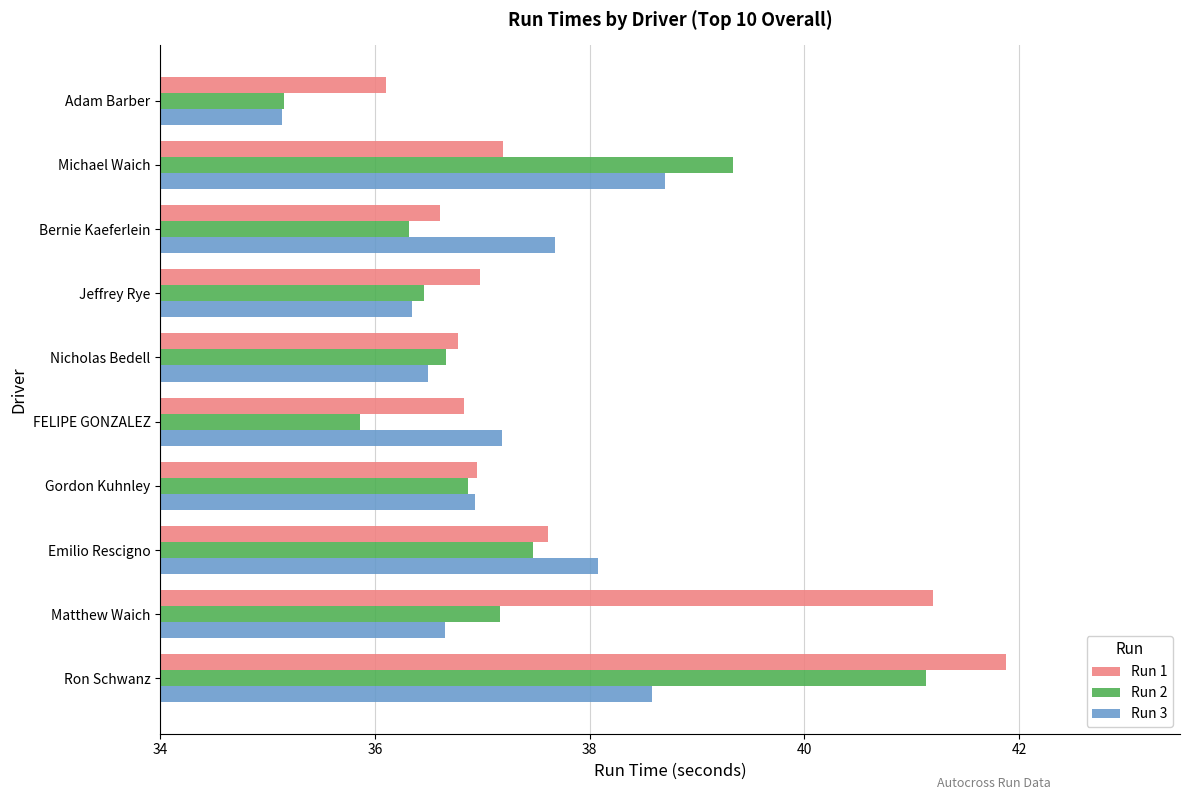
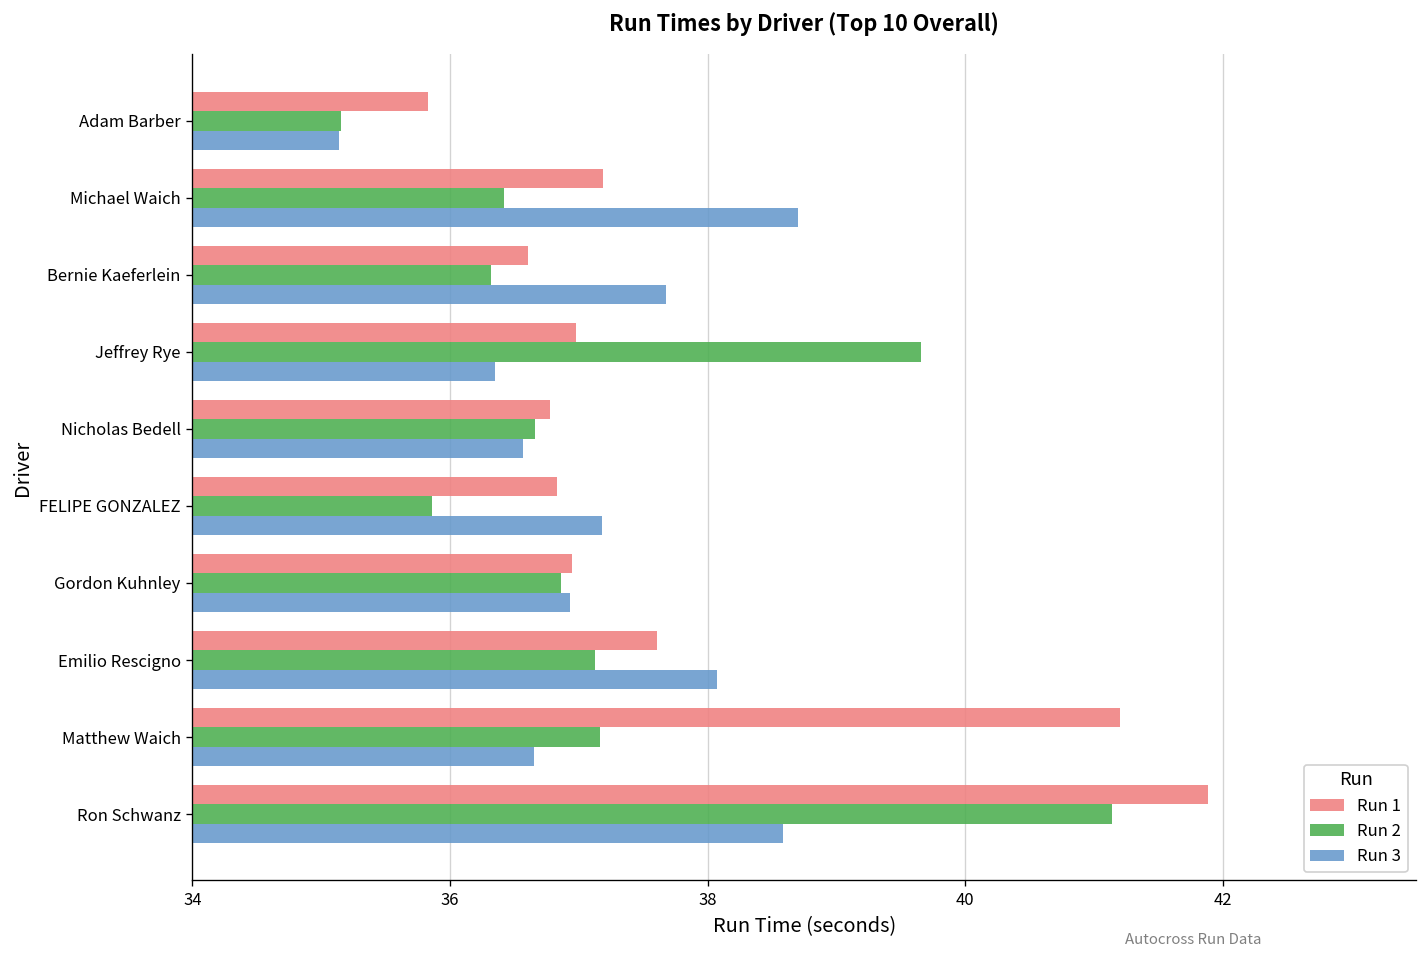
Run 1, Adam Barber: 36.10 -> 35.83
Run 2, Michael Waich: 39.34 -> 36.42
Run 2, Jeffrey Rye: 36.45 -> 39.66
Run 3, Nicholas Bedell: 36.49 -> 36.57
Run 2, Emilio Rescigno: 37.47 -> 37.12
